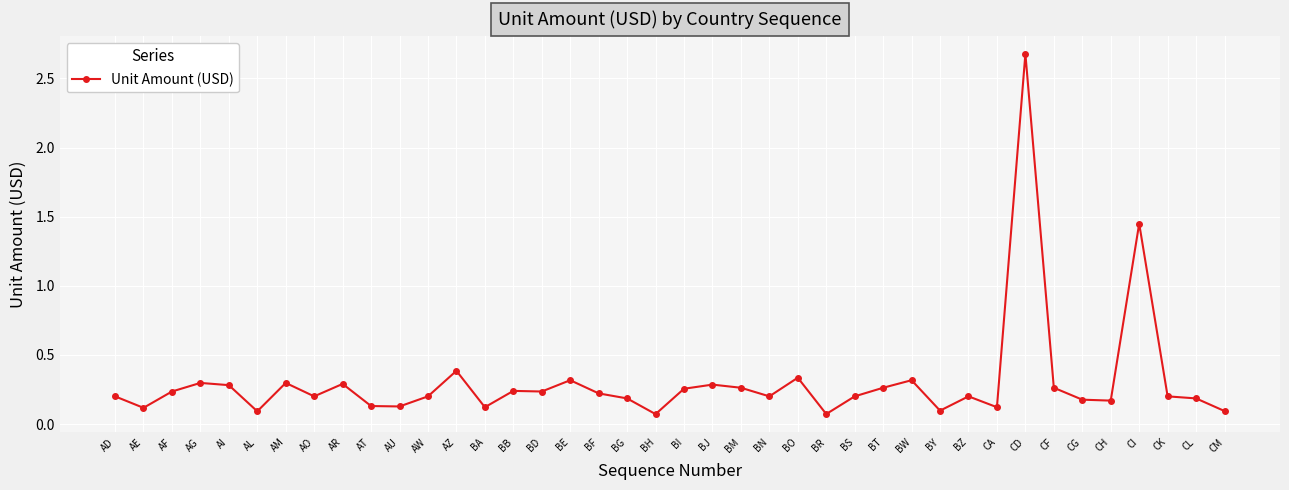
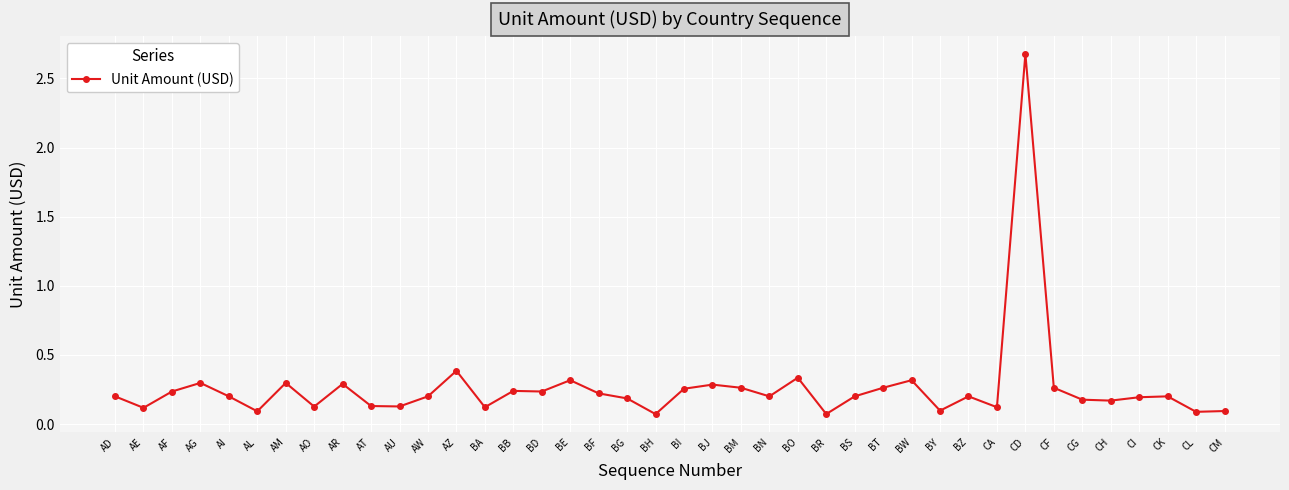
AI: 0.28 -> 0.20
AO: 0.20 -> 0.13
CI: 1.45 -> 0.19
CL: 0.19 -> 0.09
